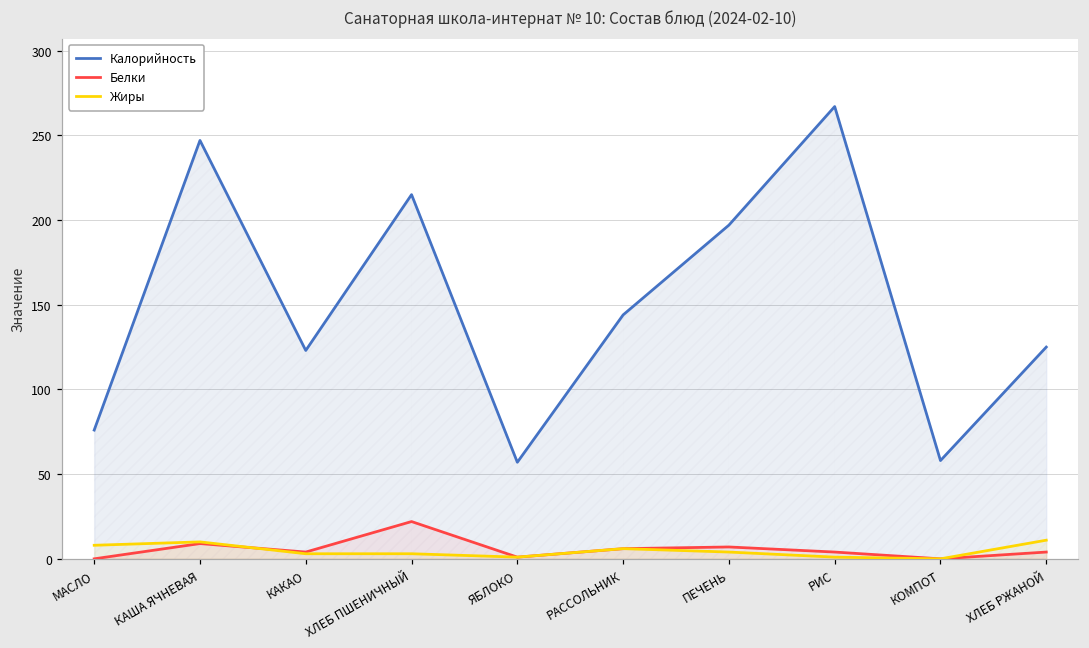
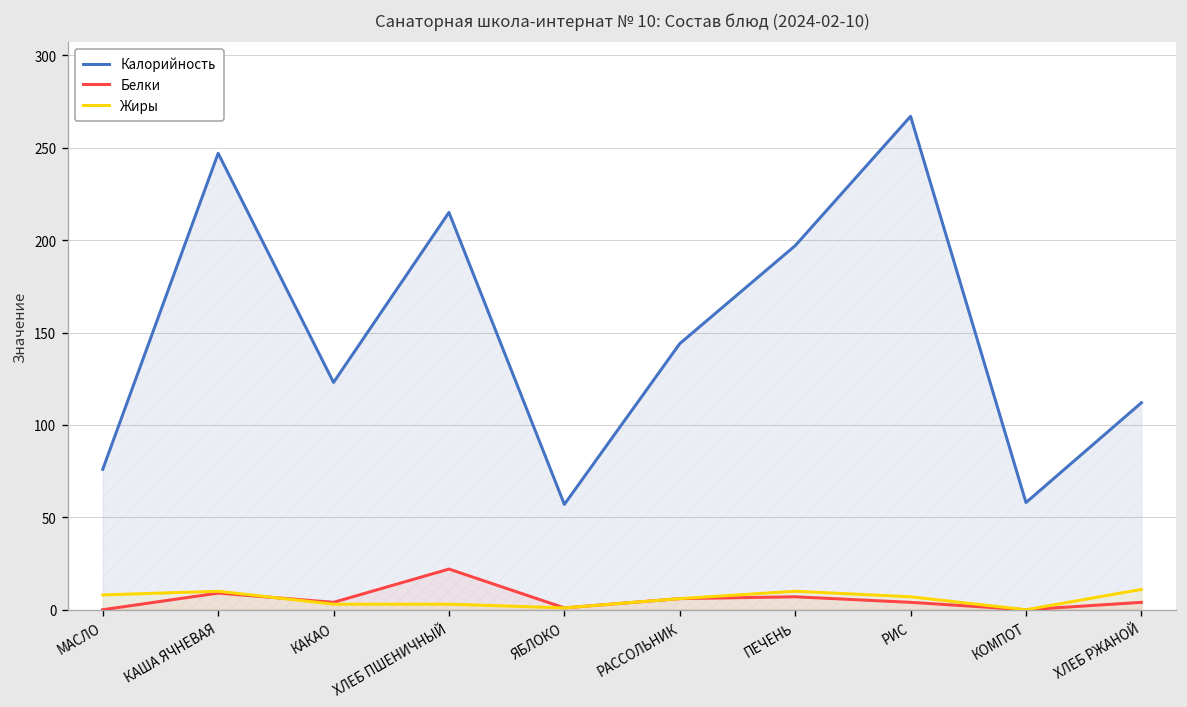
Жиры, ПЕЧЕНЬ: 4 -> 10
Жиры, РИС: 1 -> 7
Калорийность, ХЛЕБ РЖАНОЙ: 125 -> 112
